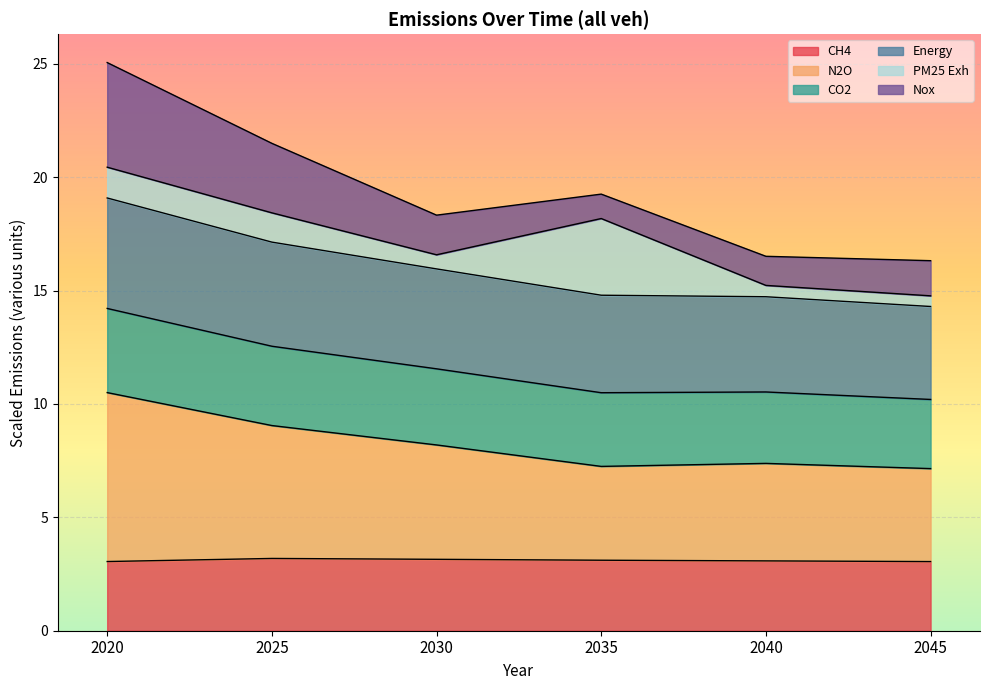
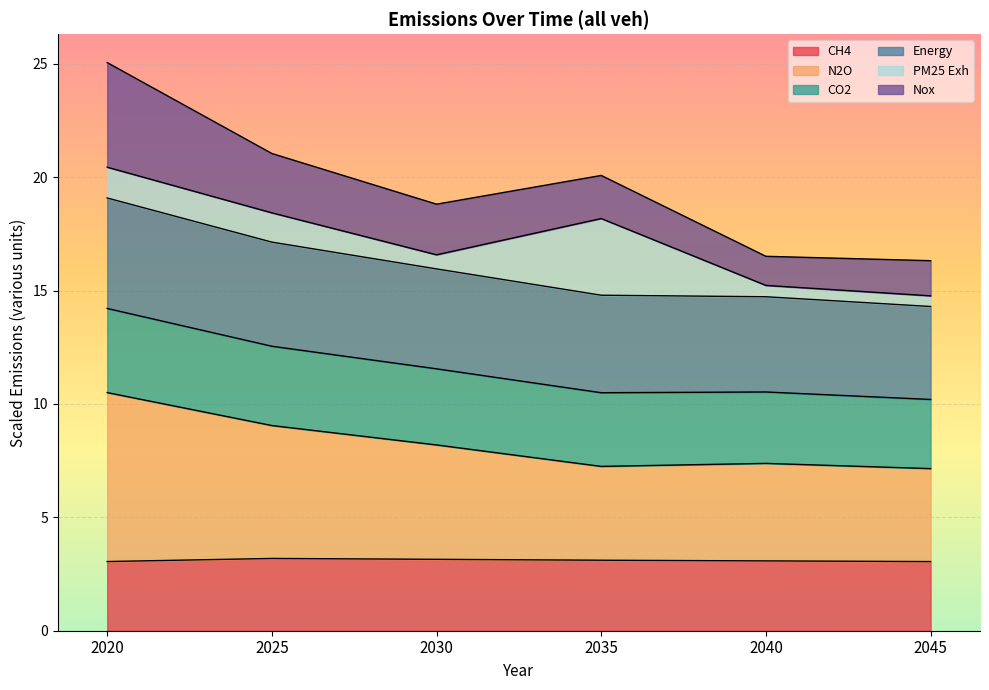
Nox, 2025: 3.1 -> 2.6
Nox, 2030: 1.7 -> 2.2
Nox, 2035: 1.1 -> 1.9
